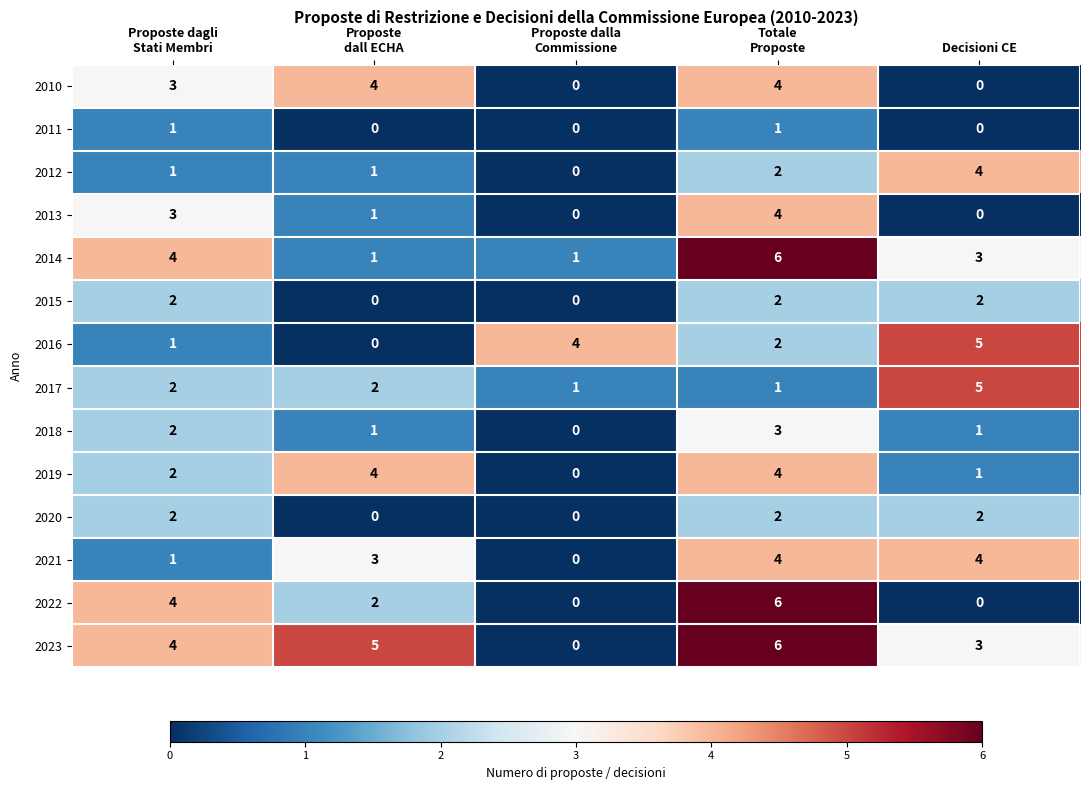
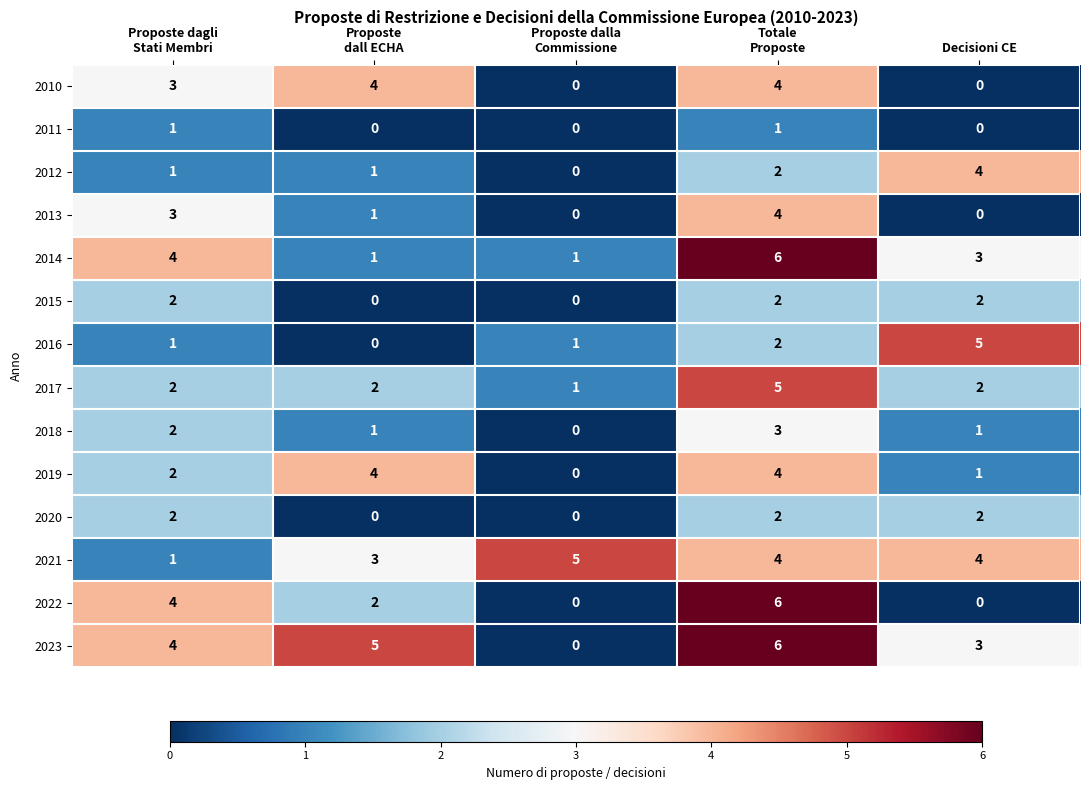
2016, Proposte dalla Commissione: 4 -> 1
2017, Totale Proposte: 1 -> 5
2017, Decisioni CE: 5 -> 2
2021, Proposte dalla Commissione: 0 -> 5
